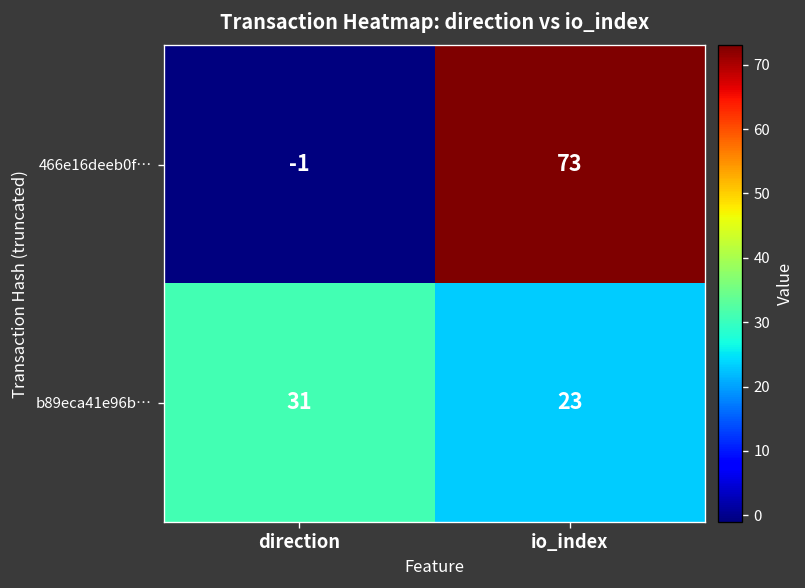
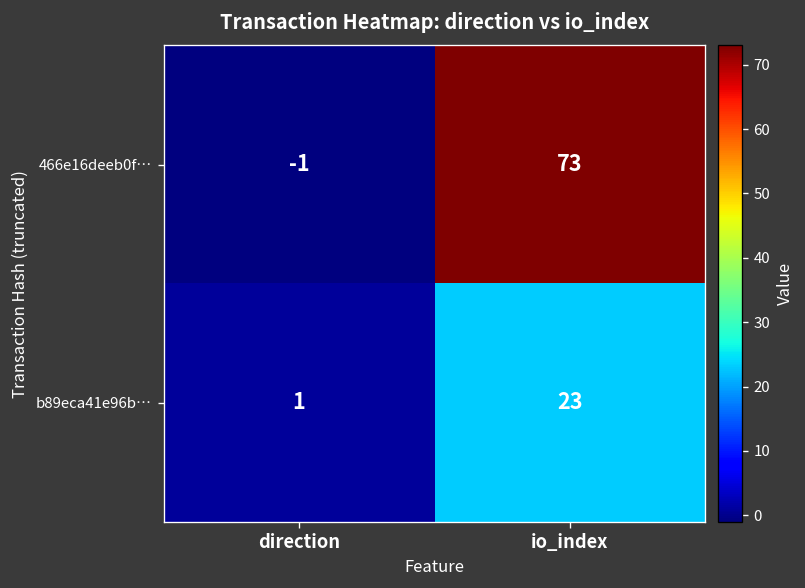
b89eca41e96b…, direction: 31 -> 1
